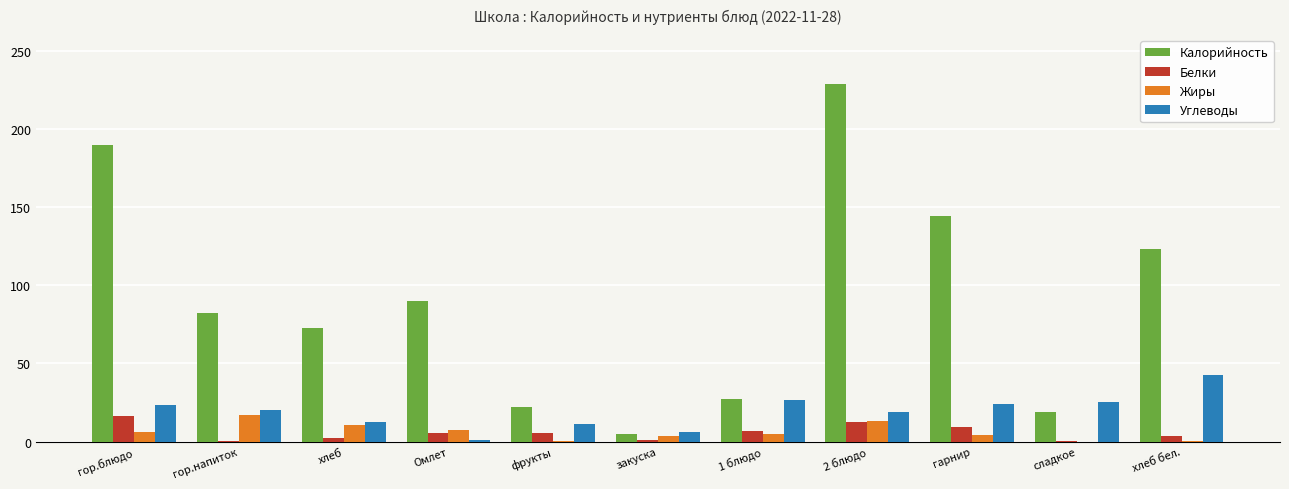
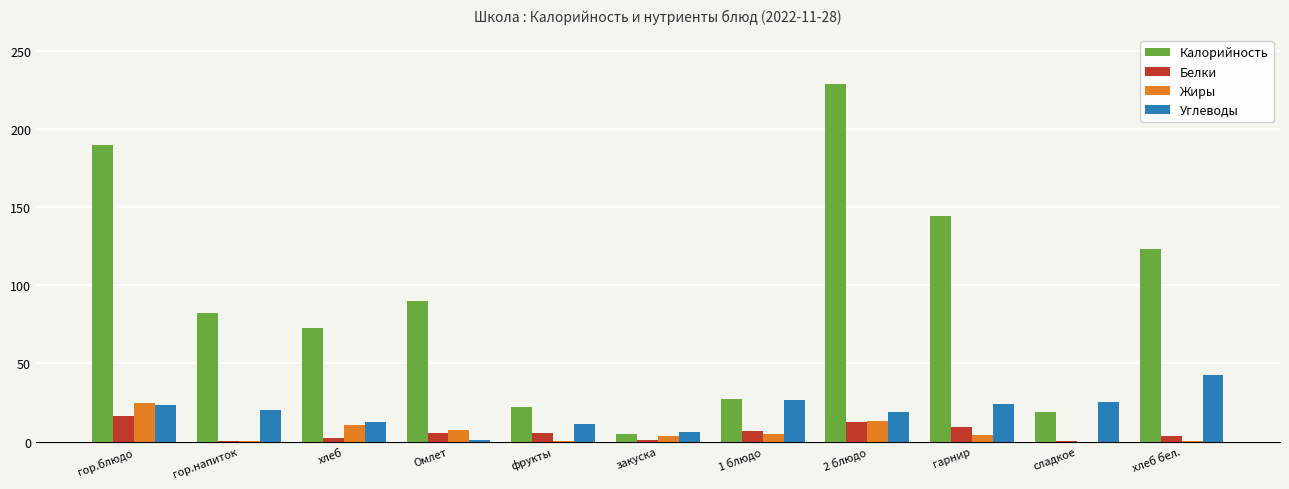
Жиры, гор.блюдо: 6 -> 25
Жиры, гор.напиток: 17 -> 0
